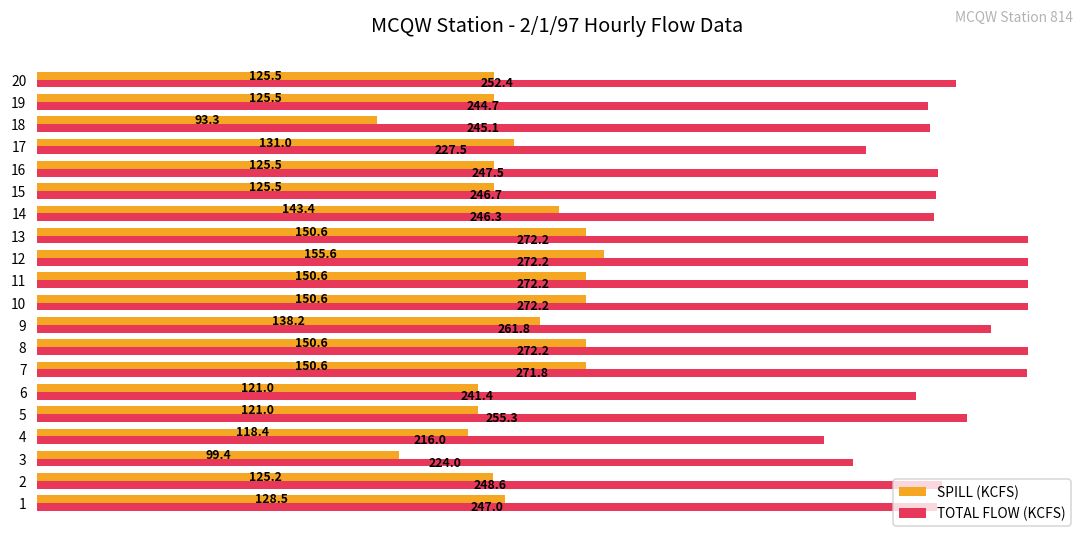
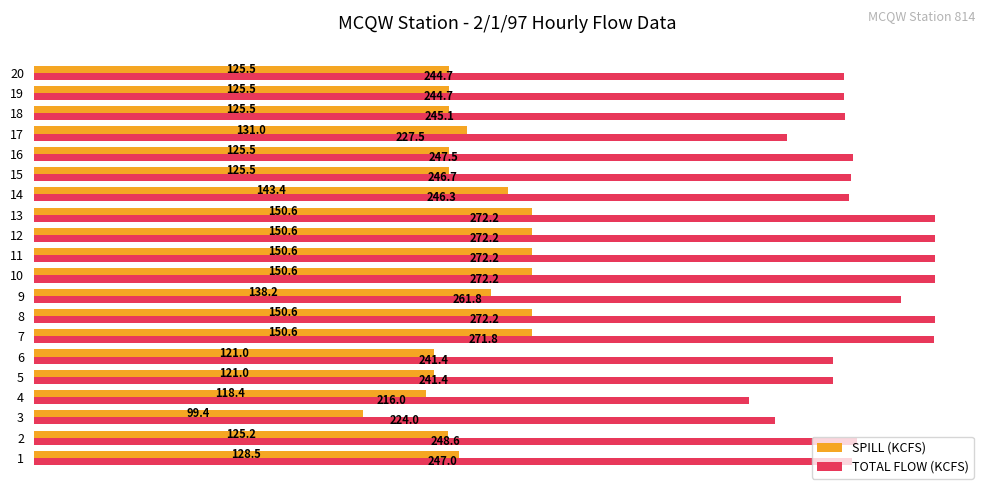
TOTAL FLOW (KCFS), 20: 252.4 -> 244.7
SPILL (KCFS), 18: 93.3 -> 125.5
SPILL (KCFS), 12: 155.6 -> 150.6
TOTAL FLOW (KCFS), 5: 255.3 -> 241.4
